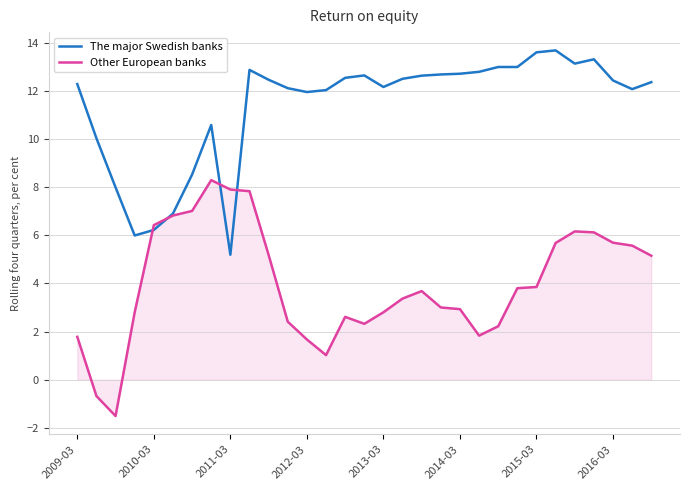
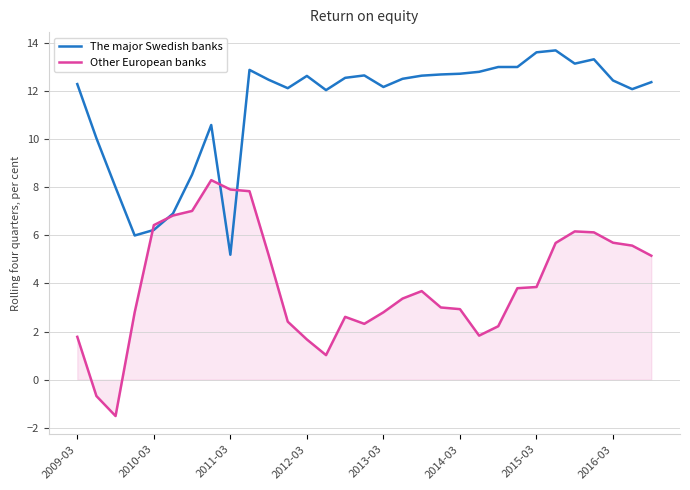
The major Swedish banks, 2012-03: 12.0 -> 12.6
